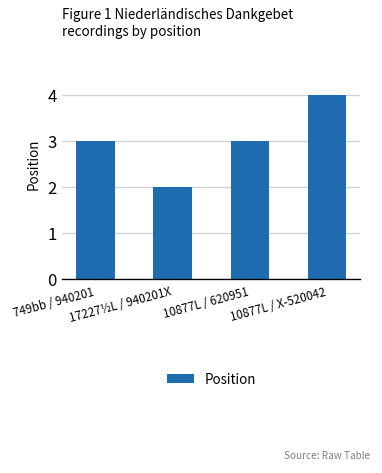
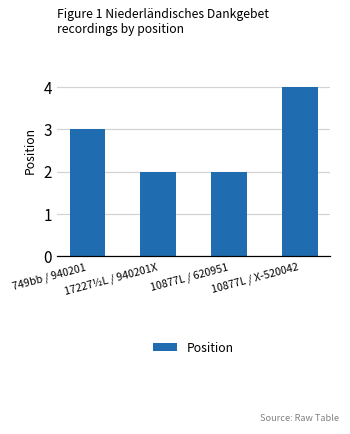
10877L / 620951: 3 -> 2
